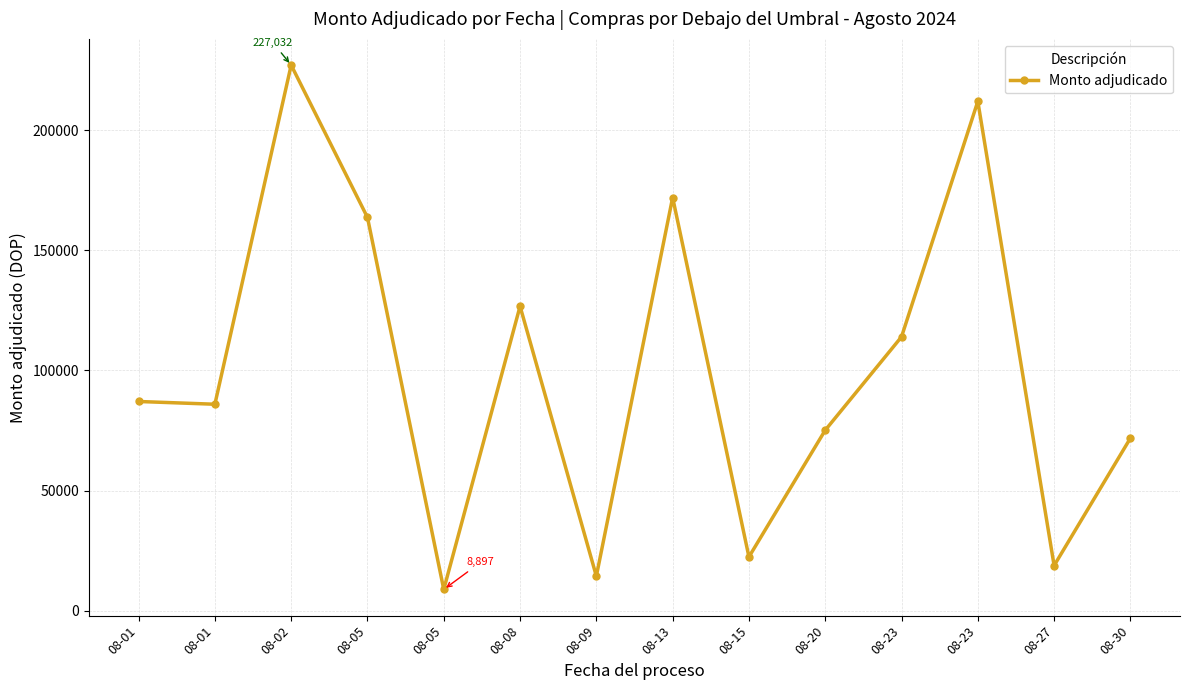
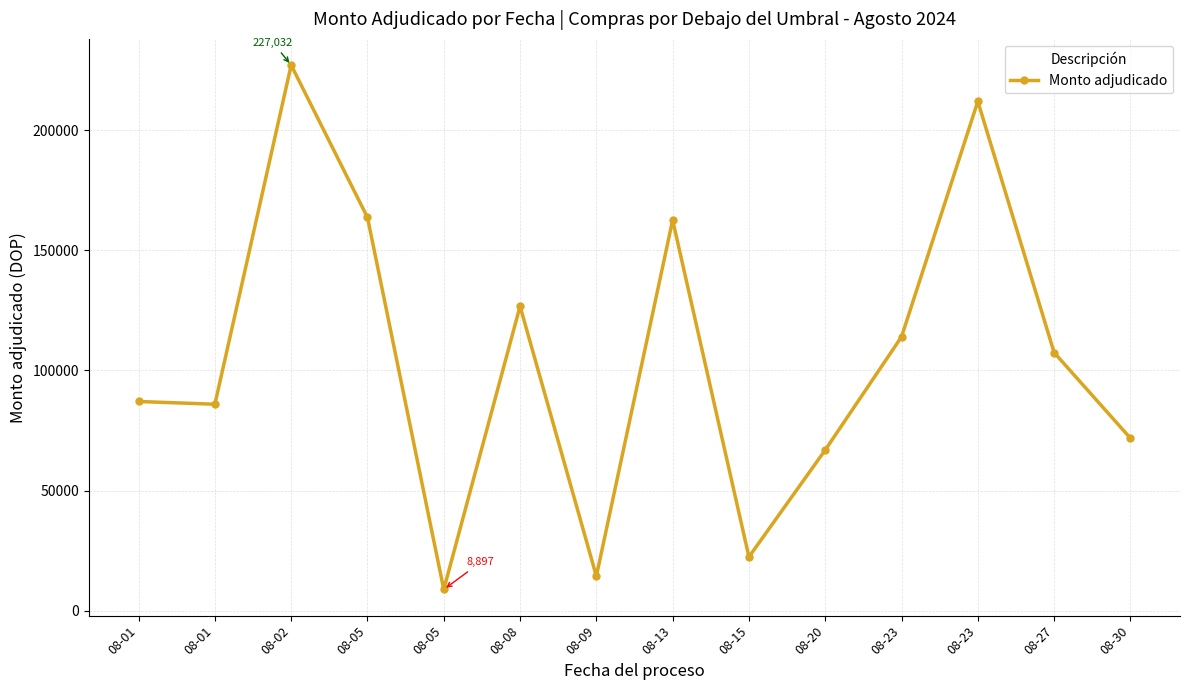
08-13: 172000 -> 163000
08-20: 75000 -> 67000
08-27: 19000 -> 107000
